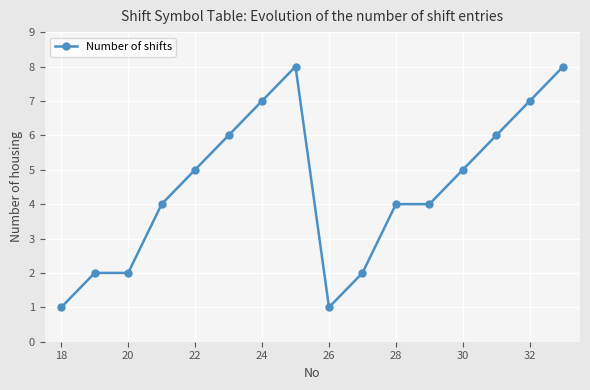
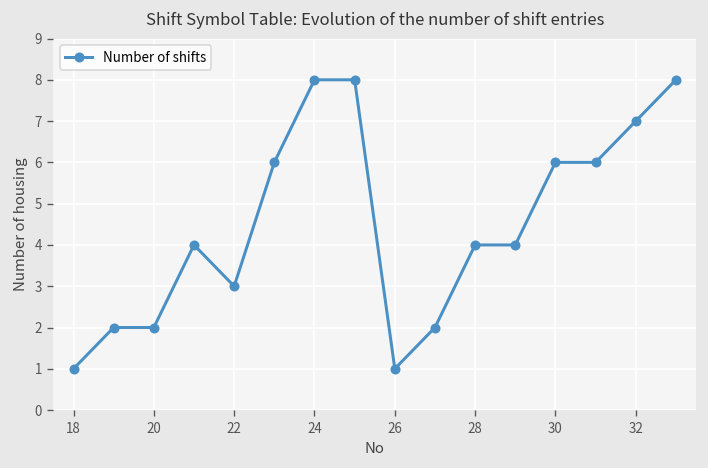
22: 5 -> 3
24: 7 -> 8
30: 5 -> 6
